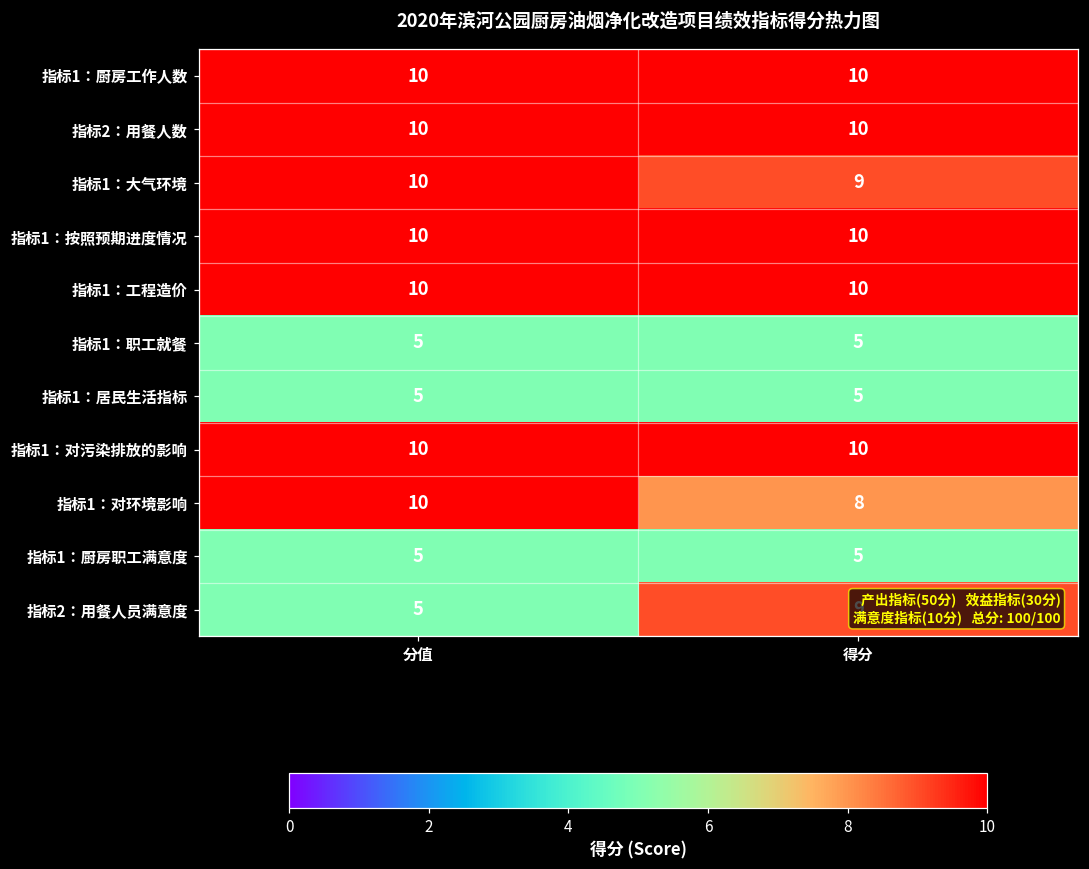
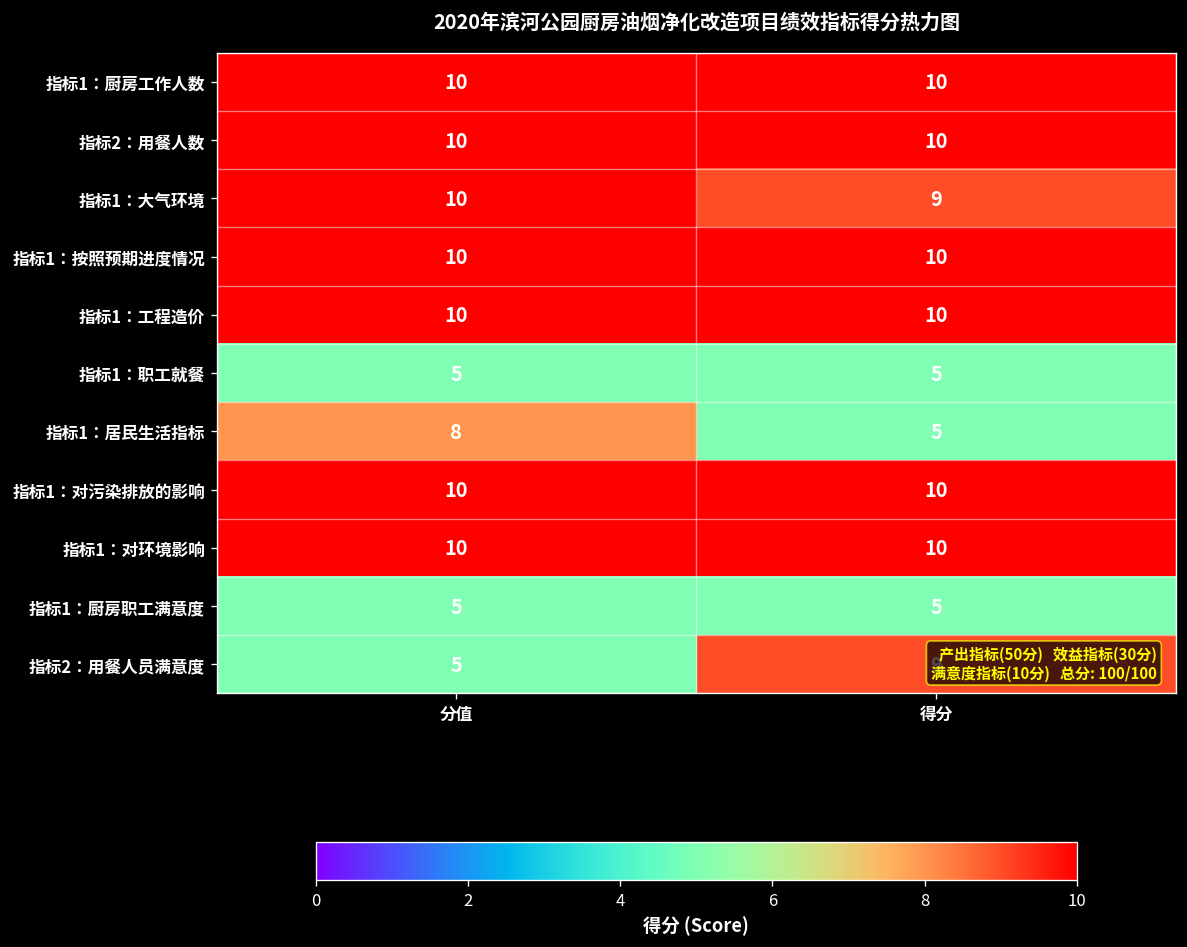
指标1：居民生活指标, 分值: 5 -> 8
指标1：对环境影响, 得分: 8 -> 10
